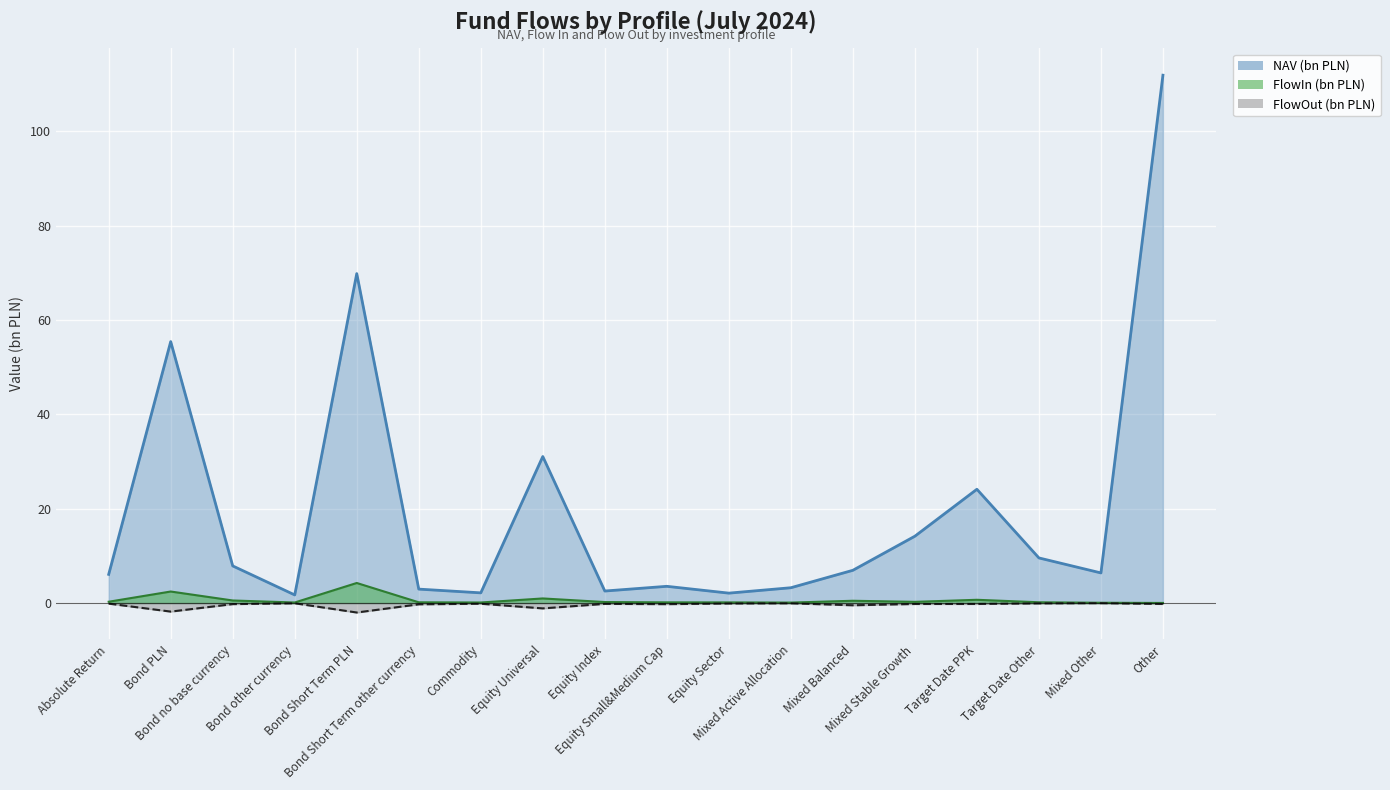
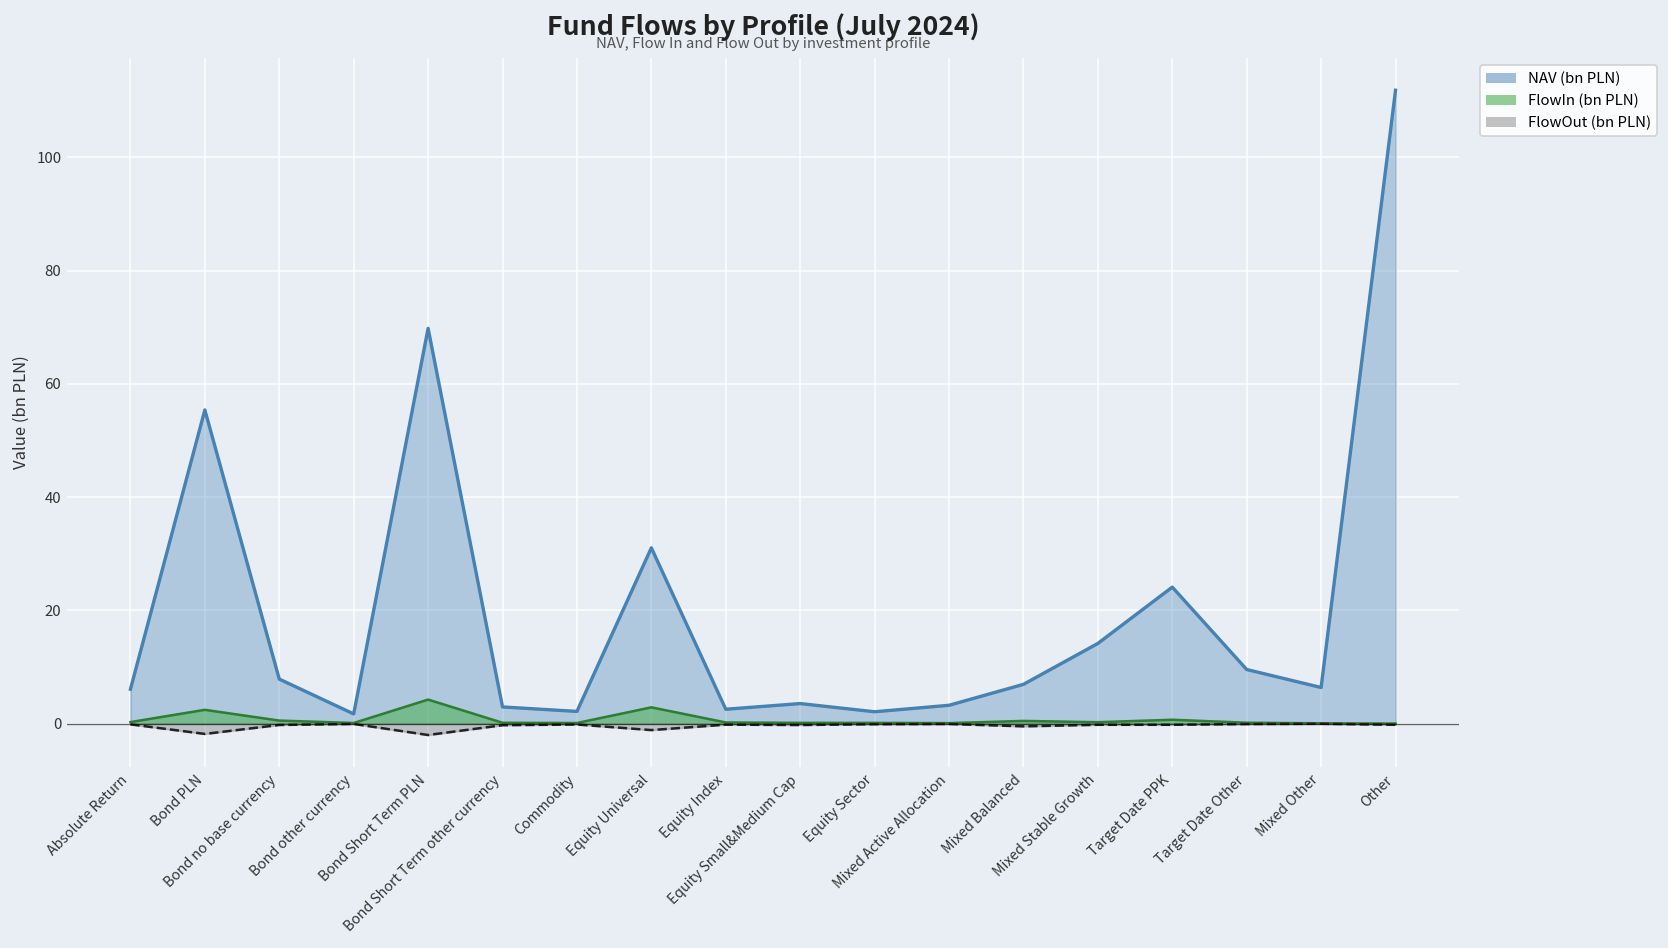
FlowIn (bn PLN), Equity Universal: 1 -> 3
